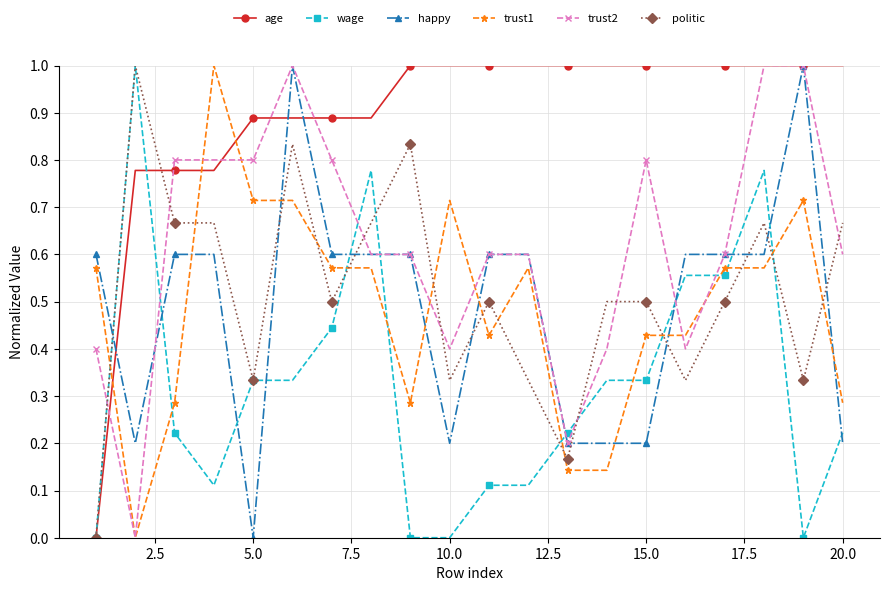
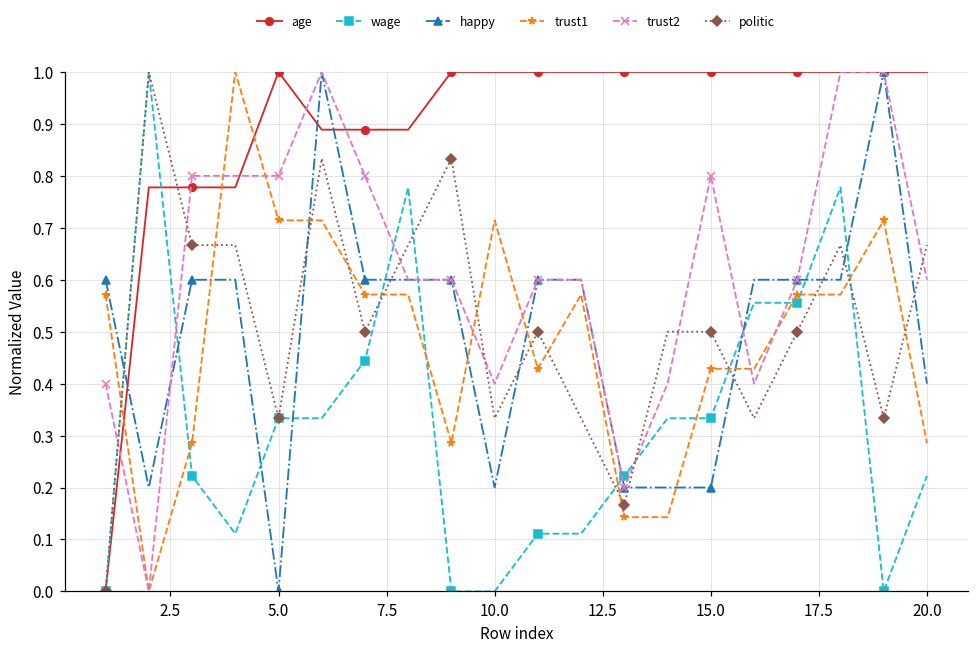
age, 5.0: 0.89 -> 1.00
happy, 20.0: 0.20 -> 0.40
